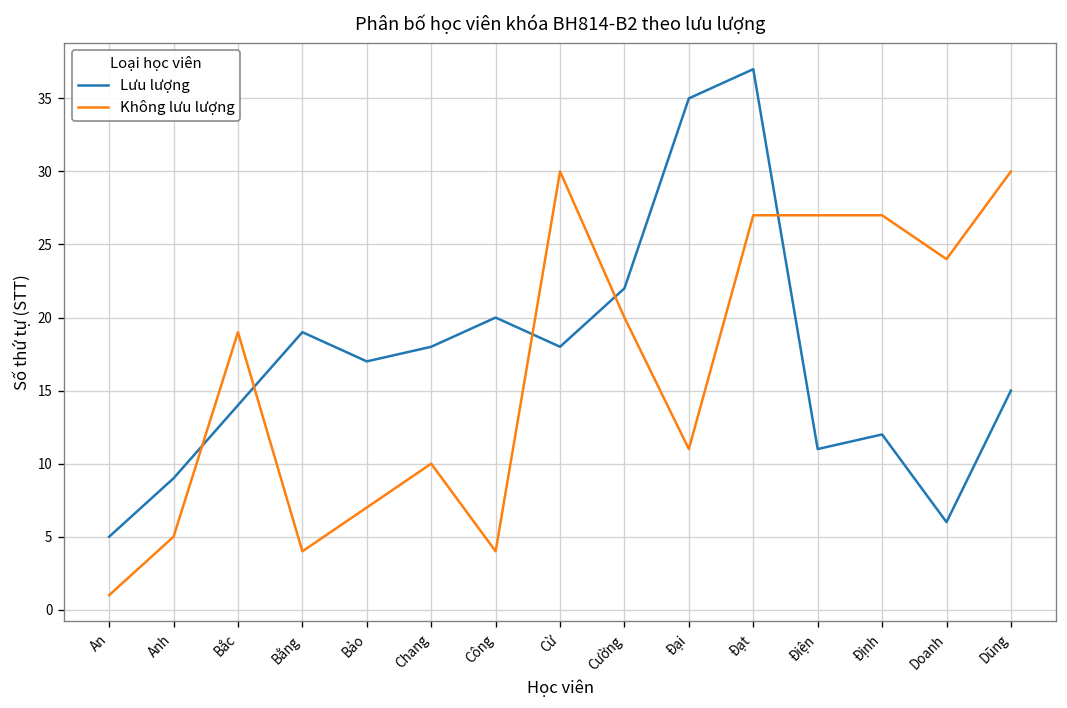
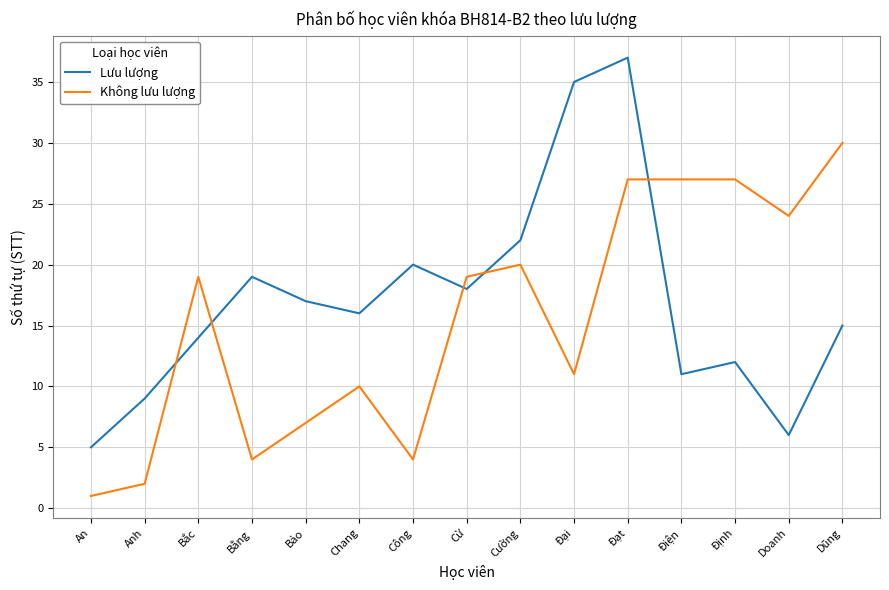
Không lưu lượng, Anh: 5 -> 2
Lưu lượng, Chang: 18 -> 16
Không lưu lượng, Cừ: 30 -> 19
